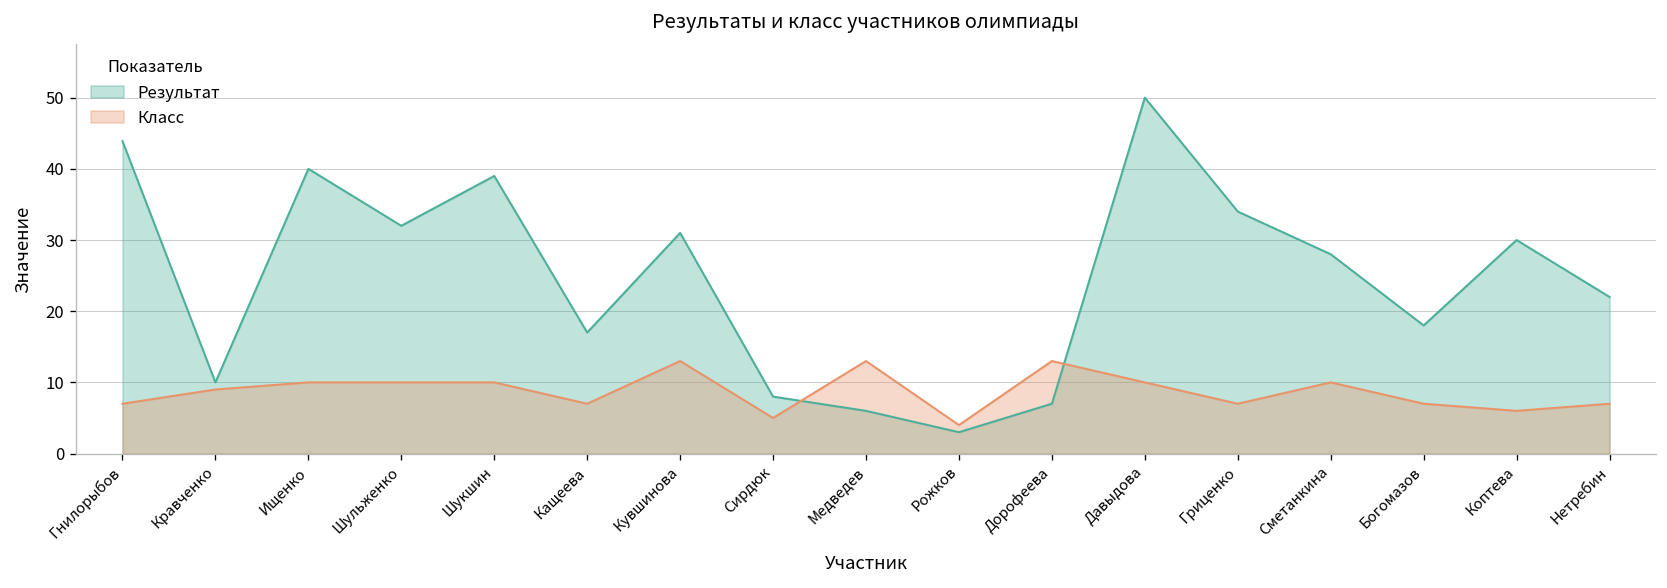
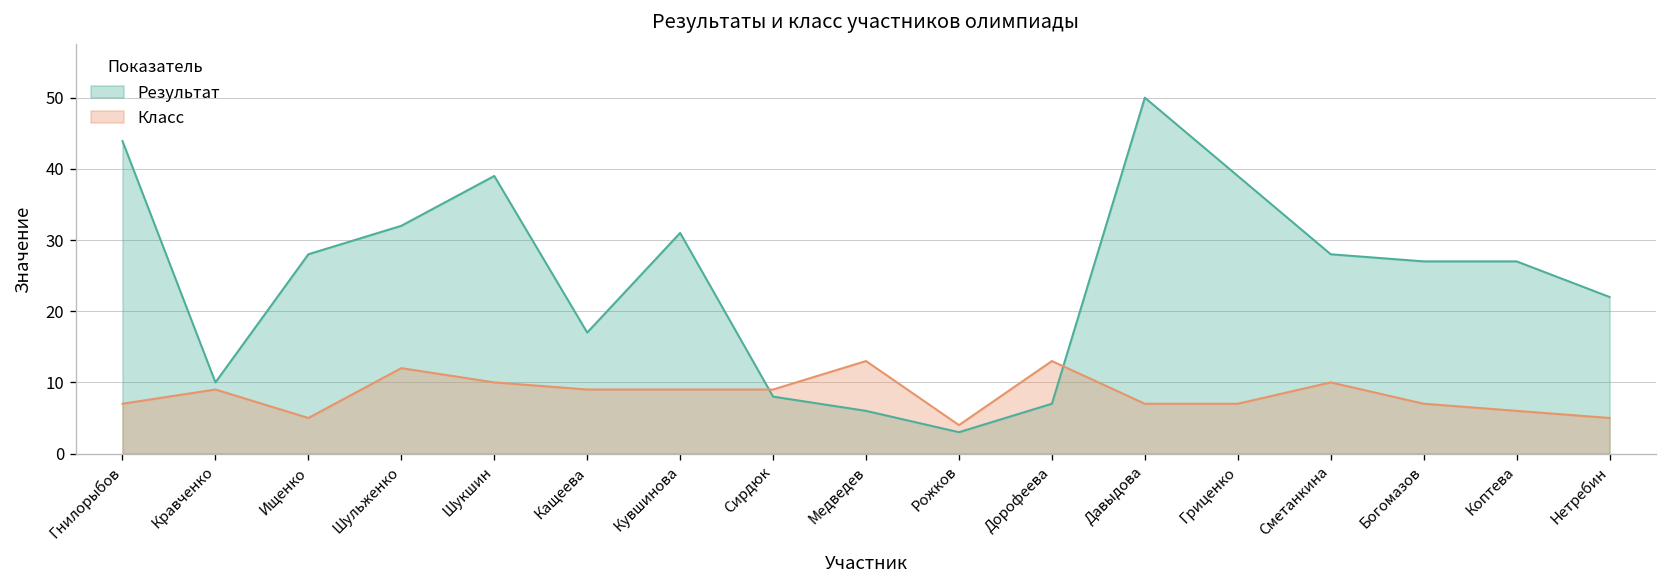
Результат, Ищенко: 40 -> 28
Класс, Ищенко: 10 -> 5
Класс, Шульженко: 10 -> 12
Класс, Кащеева: 7 -> 9
Класс, Кувшинова: 13 -> 9
Класс, Сирдюк: 5 -> 9
Класс, Давыдова: 10 -> 7
Результат, Гриценко: 34 -> 39
Результат, Богомазов: 18 -> 27
Результат, Коптева: 30 -> 27
Класс, Нетребин: 7 -> 5
